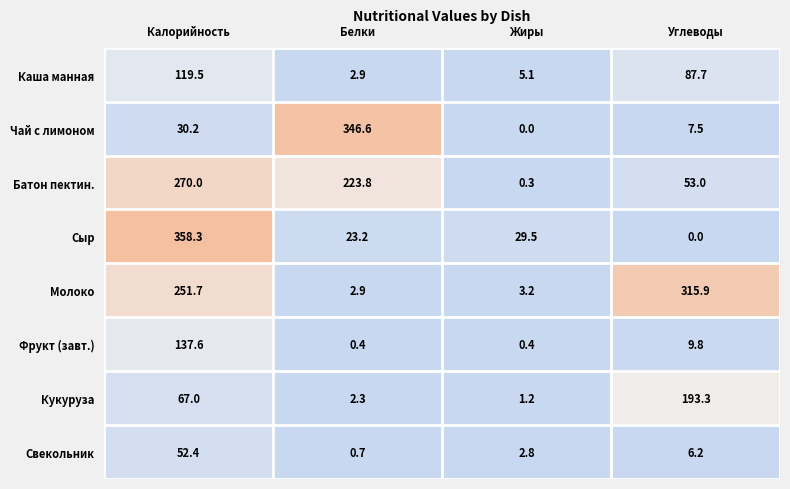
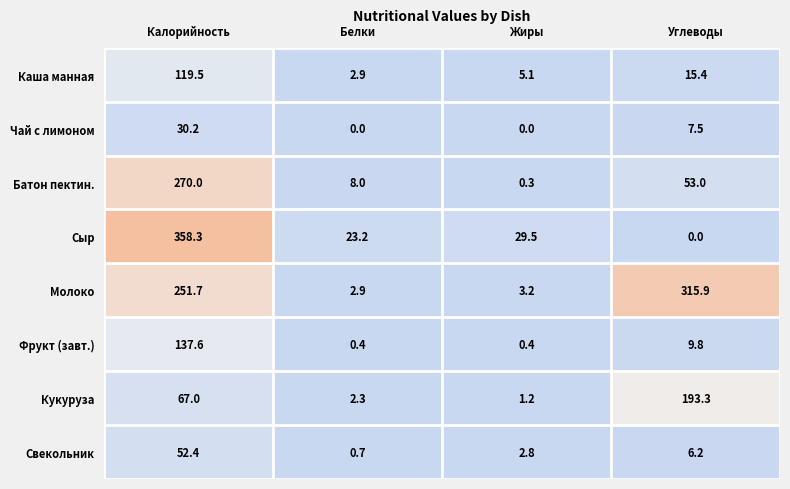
Каша манная, Углеводы: 87.7 -> 15.4
Чай с лимоном, Белки: 346.6 -> 0.0
Батон пектин., Белки: 223.8 -> 8.0
